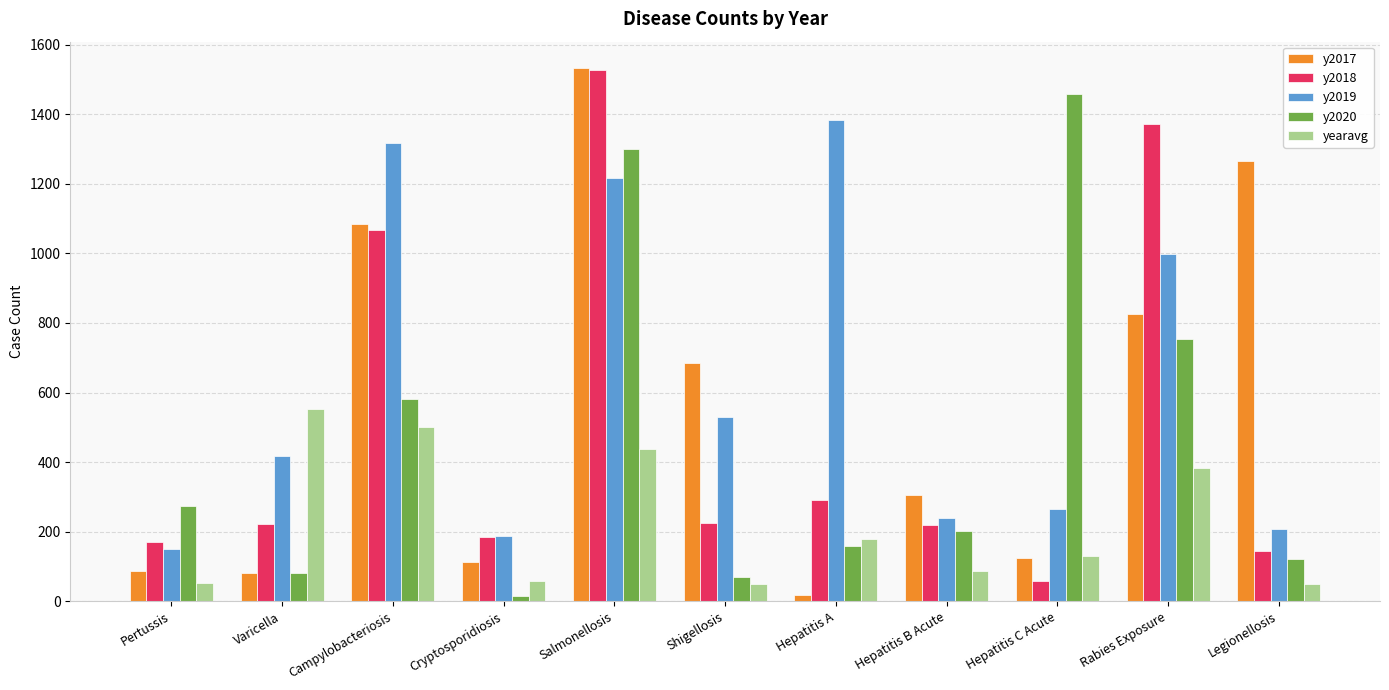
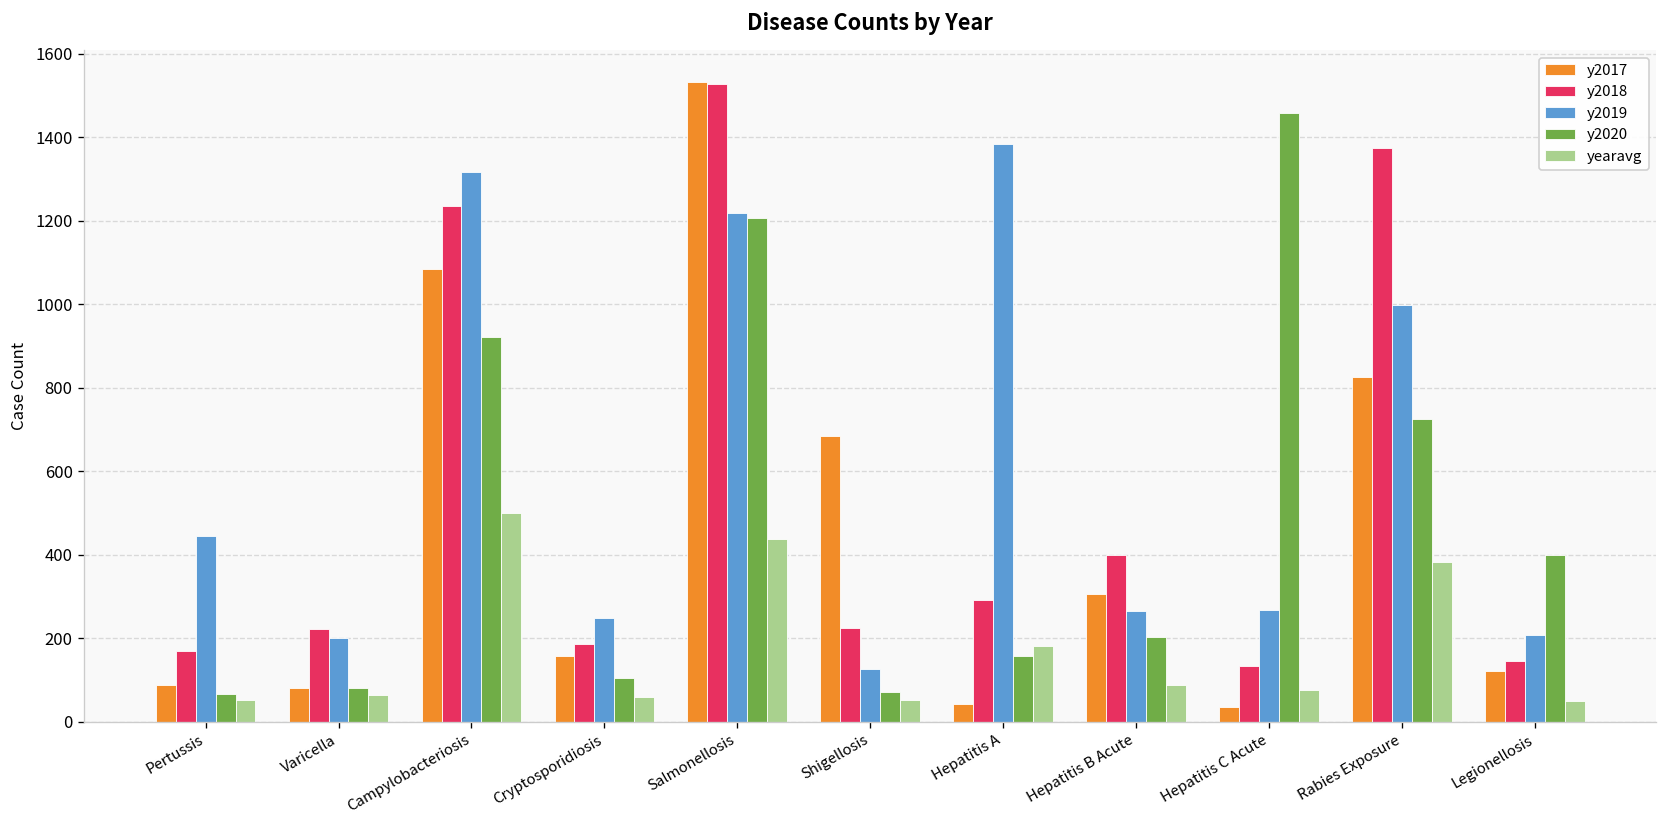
y2019, Pertussis: 150 -> 440
y2020, Pertussis: 270 -> 70
y2019, Varicella: 420 -> 200
yearavg, Varicella: 550 -> 60
y2018, Campylobacteriosis: 1070 -> 1240
y2020, Campylobacteriosis: 580 -> 920
y2017, Cryptosporidiosis: 110 -> 160
y2019, Cryptosporidiosis: 190 -> 250
y2020, Cryptosporidiosis: 10 -> 100
y2020, Salmonellosis: 1300 -> 1210
y2019, Shigellosis: 530 -> 130
y2017, Hepatitis A: 20 -> 40
y2018, Hepatitis B Acute: 220 -> 400
y2019, Hepatitis B Acute: 240 -> 270
y2017, Hepatitis C Acute: 130 -> 30
y2018, Hepatitis C Acute: 60 -> 130
yearavg, Hepatitis C Acute: 130 -> 70
y2020, Rabies Exposure: 760 -> 730
y2017, Legionellosis: 1270 -> 120
y2020, Legionellosis: 120 -> 400
